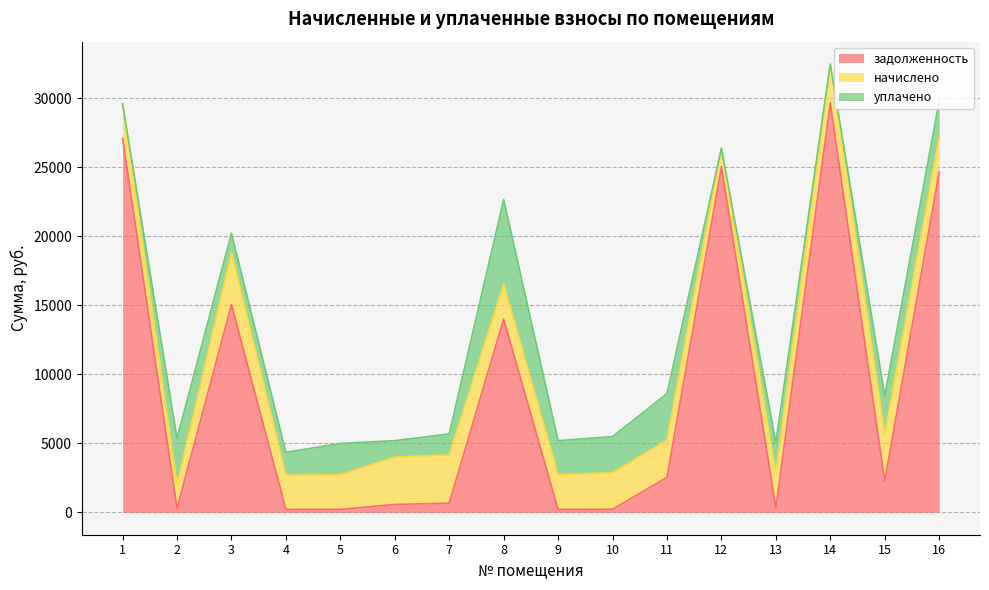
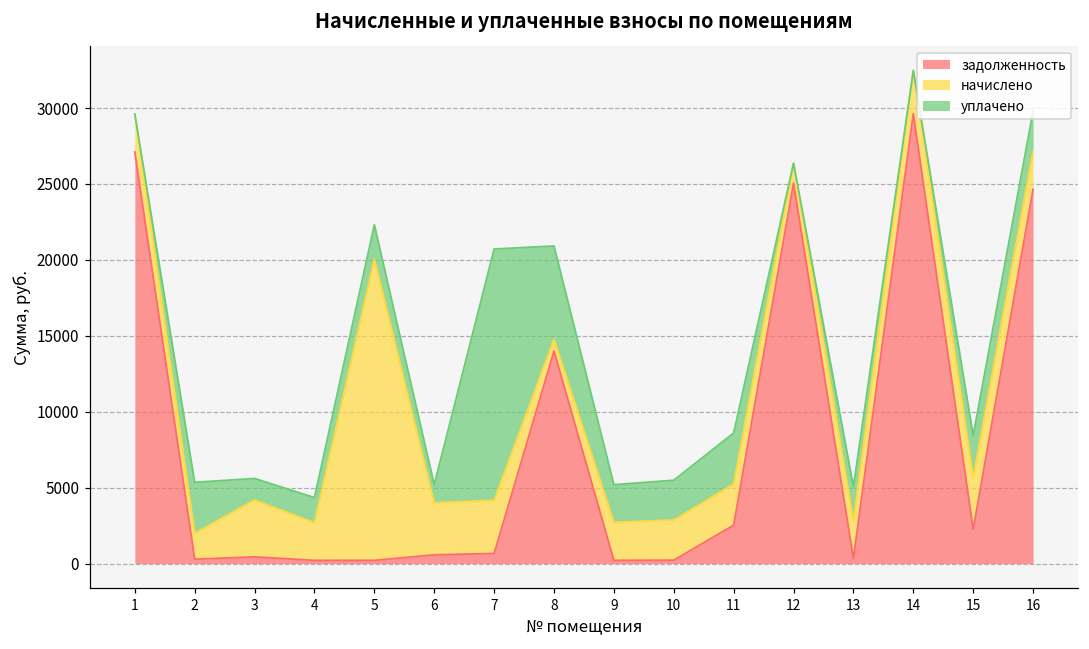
задолженность, 3: 15100 -> 400
начислено, 5: 2500 -> 19800
уплачено, 7: 1500 -> 16600
начислено, 8: 2500 -> 800
